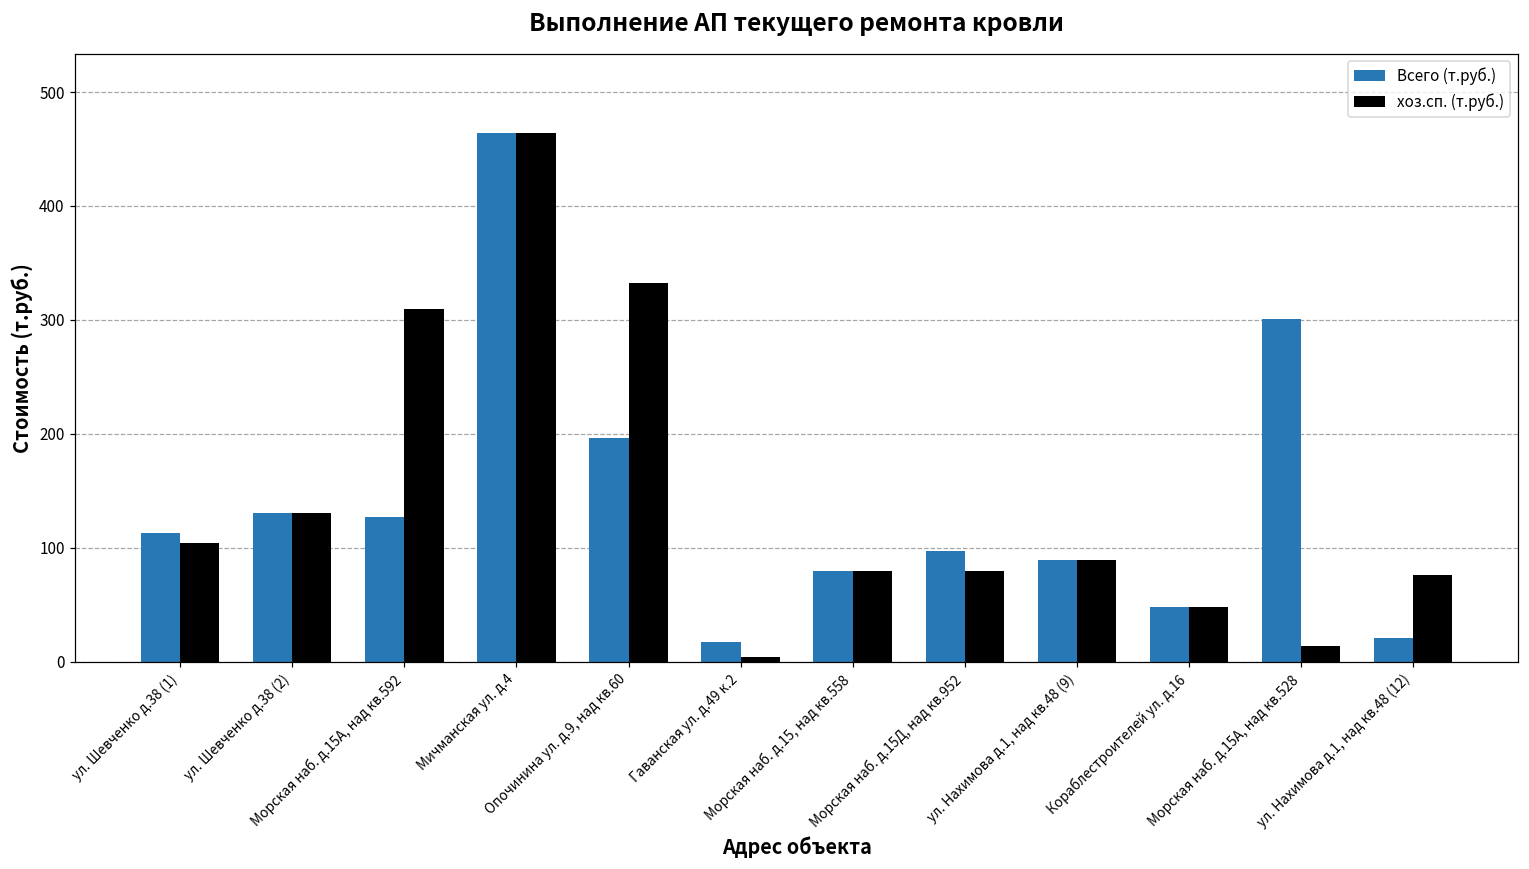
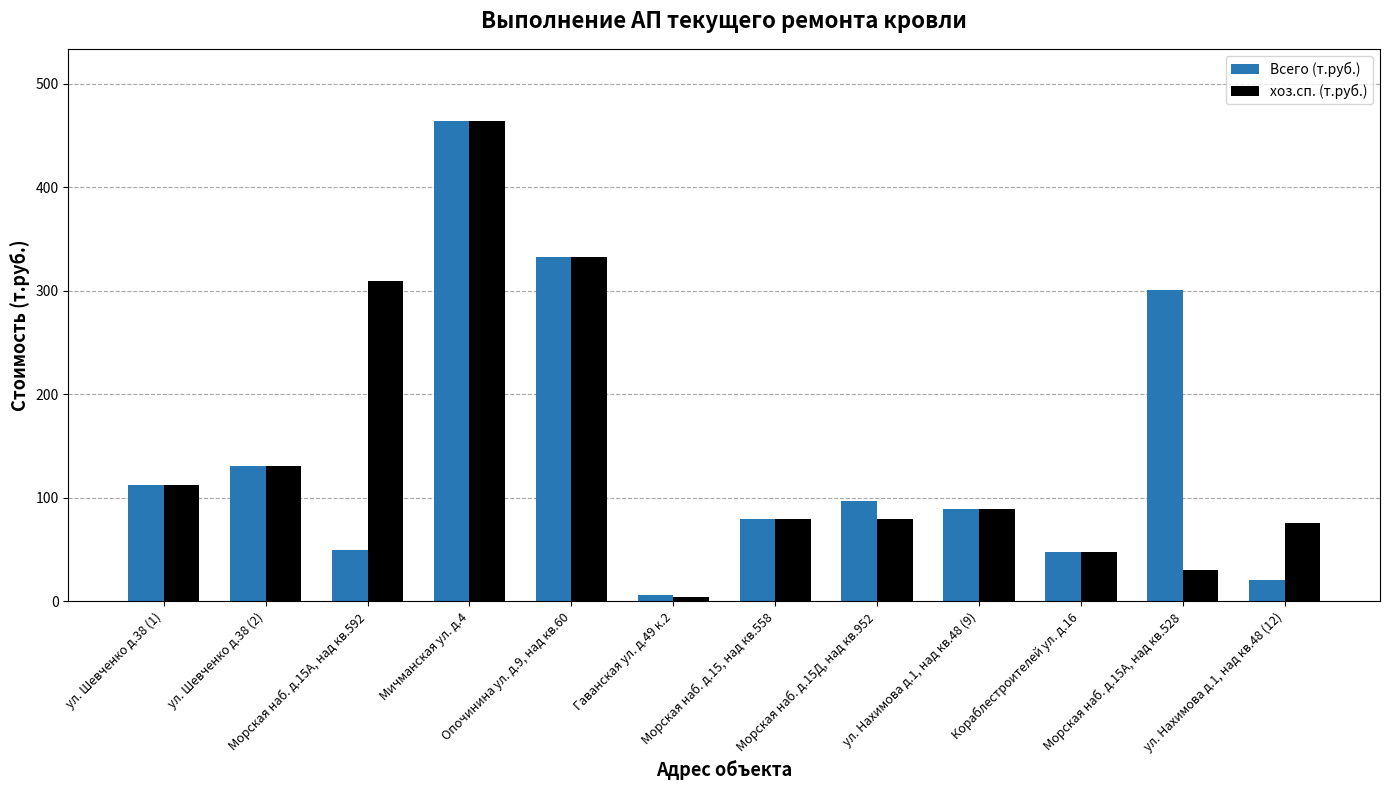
хоз.сп. (т.руб.), ул. Шевченко д.38 (1): 104 -> 112
Всего (т.руб.), Морская наб. д.15А, над кв.592: 127 -> 50
Всего (т.руб.), Опочинина ул. д.9, над кв.60: 196 -> 333
Всего (т.руб.), Гаванская ул. д.49 к.2: 17 -> 6
хоз.сп. (т.руб.), Морская наб. д.15А, над кв.528: 13 -> 30
